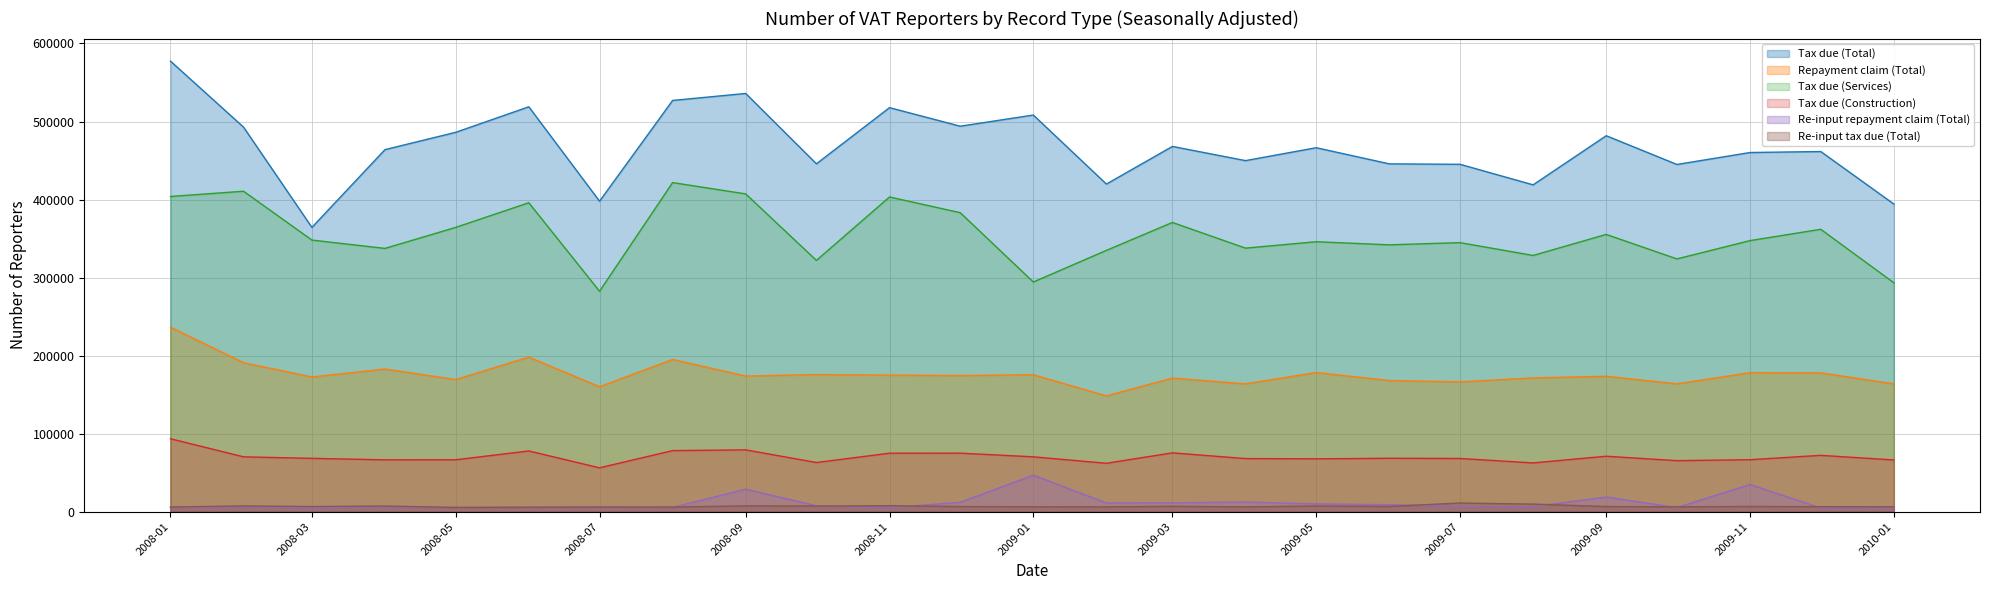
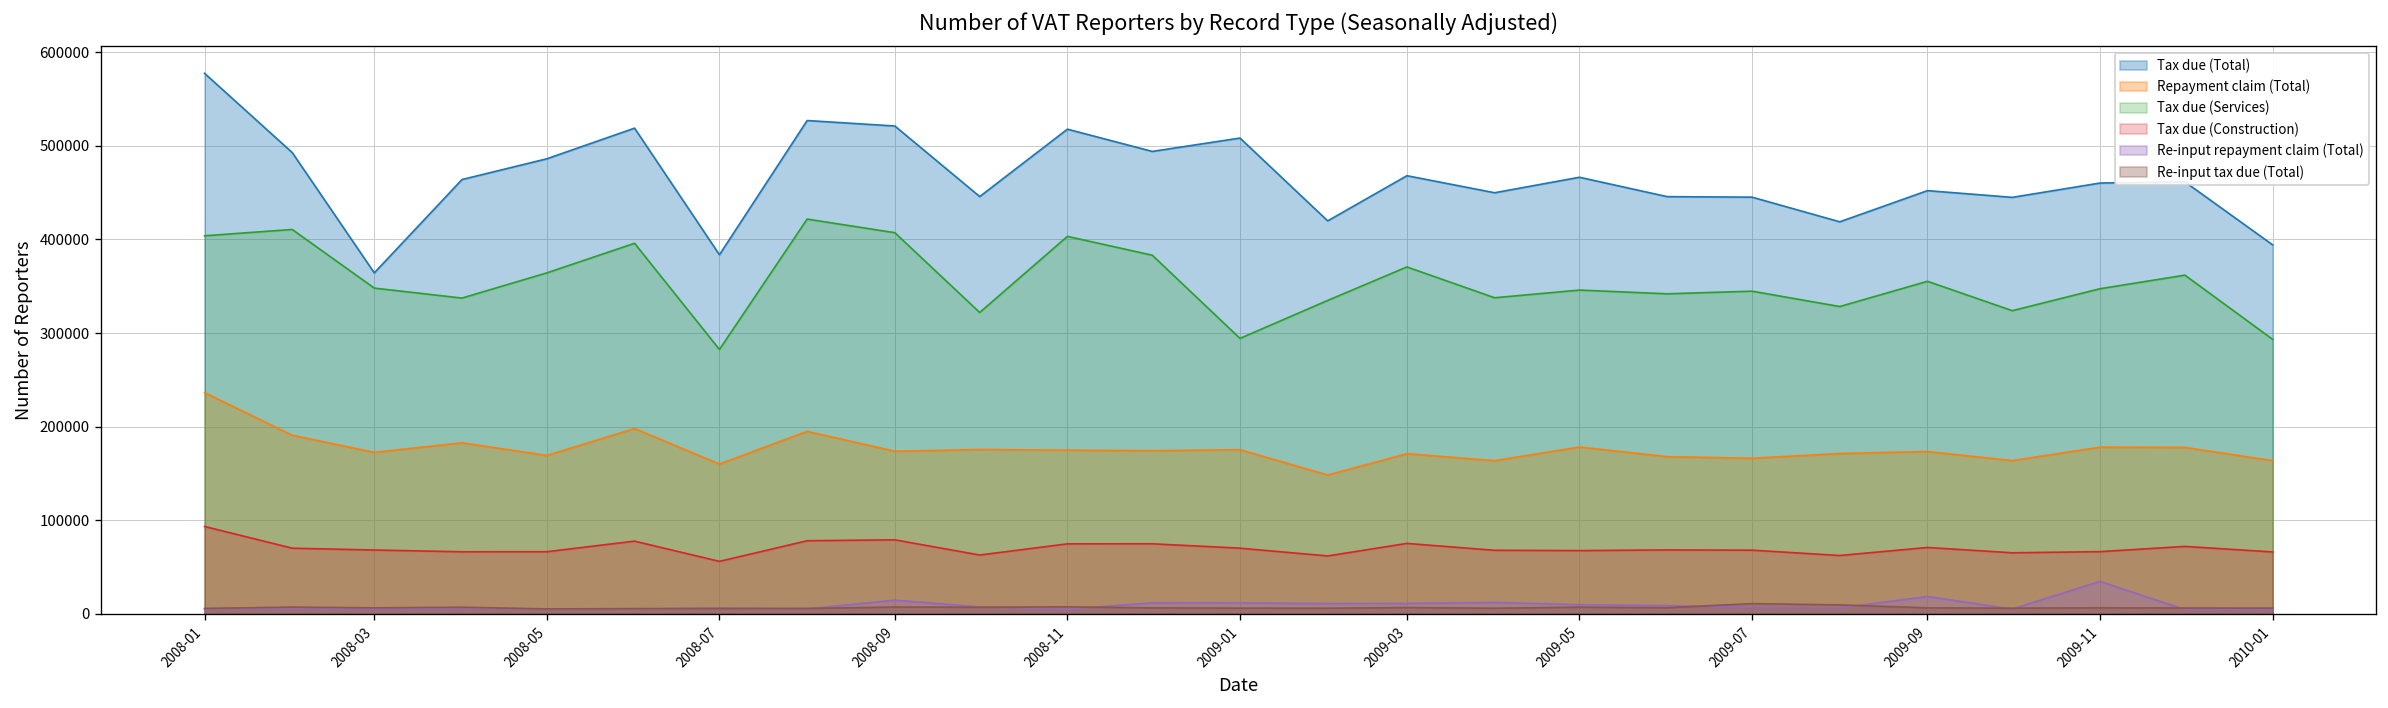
Tax due (Total), 2008-07: 400000 -> 380000
Tax due (Total), 2008-09: 540000 -> 520000
Re-input repayment claim (Total), 2008-09: 30000 -> 10000
Re-input repayment claim (Total), 2009-01: 50000 -> 10000
Tax due (Total), 2009-09: 480000 -> 450000
